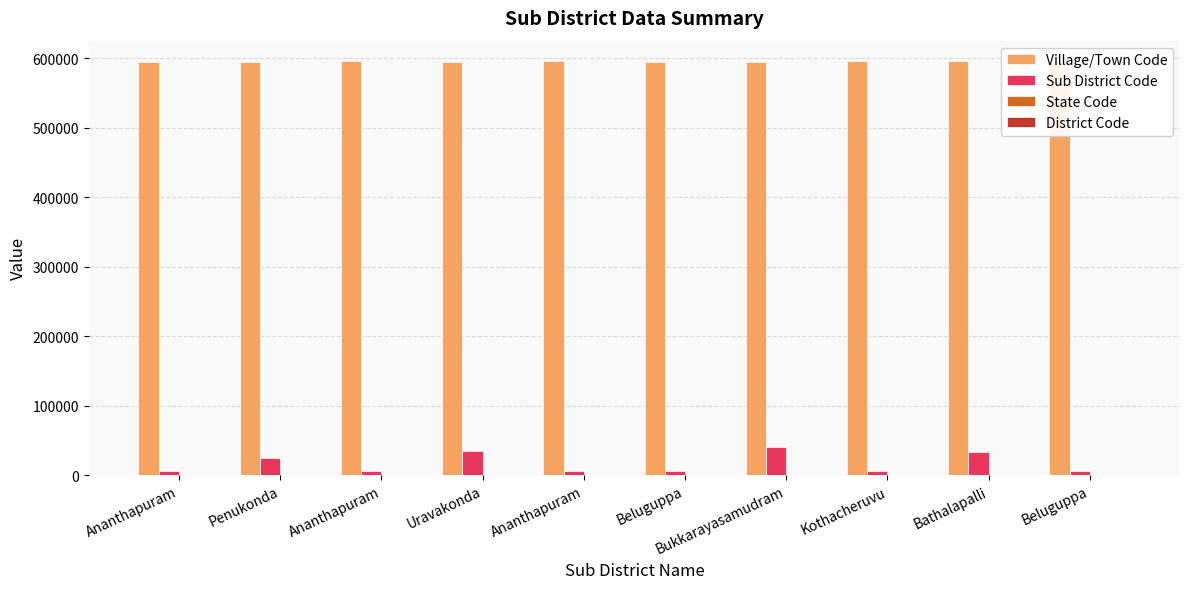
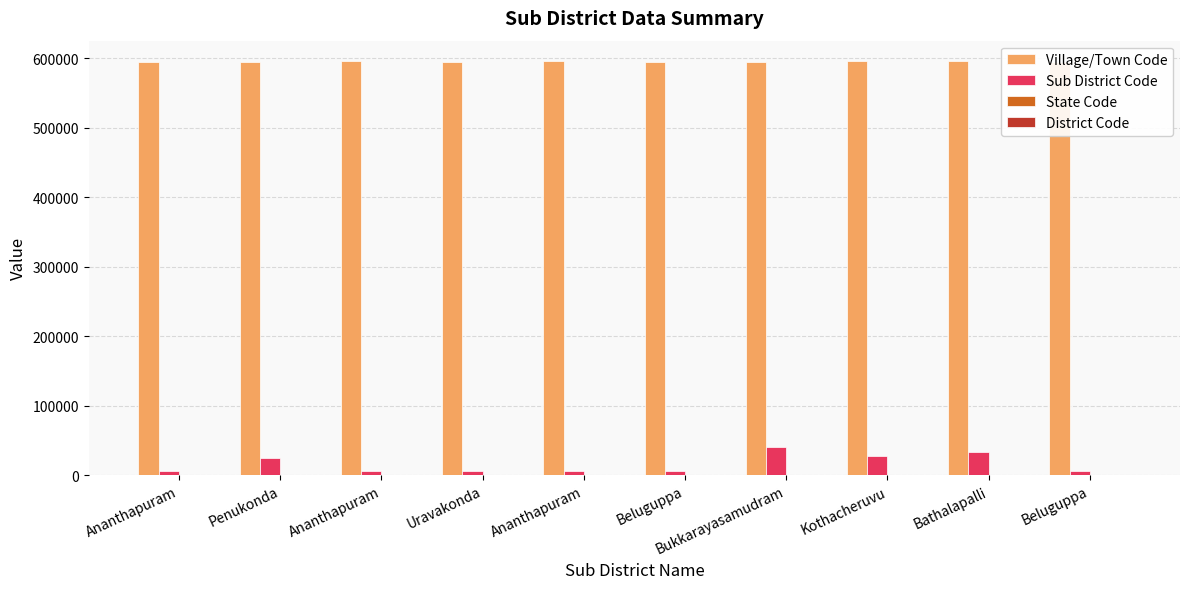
Sub District Code, Uravakonda: 30000 -> 10000
Sub District Code, Kothacheruvu: 10000 -> 30000
